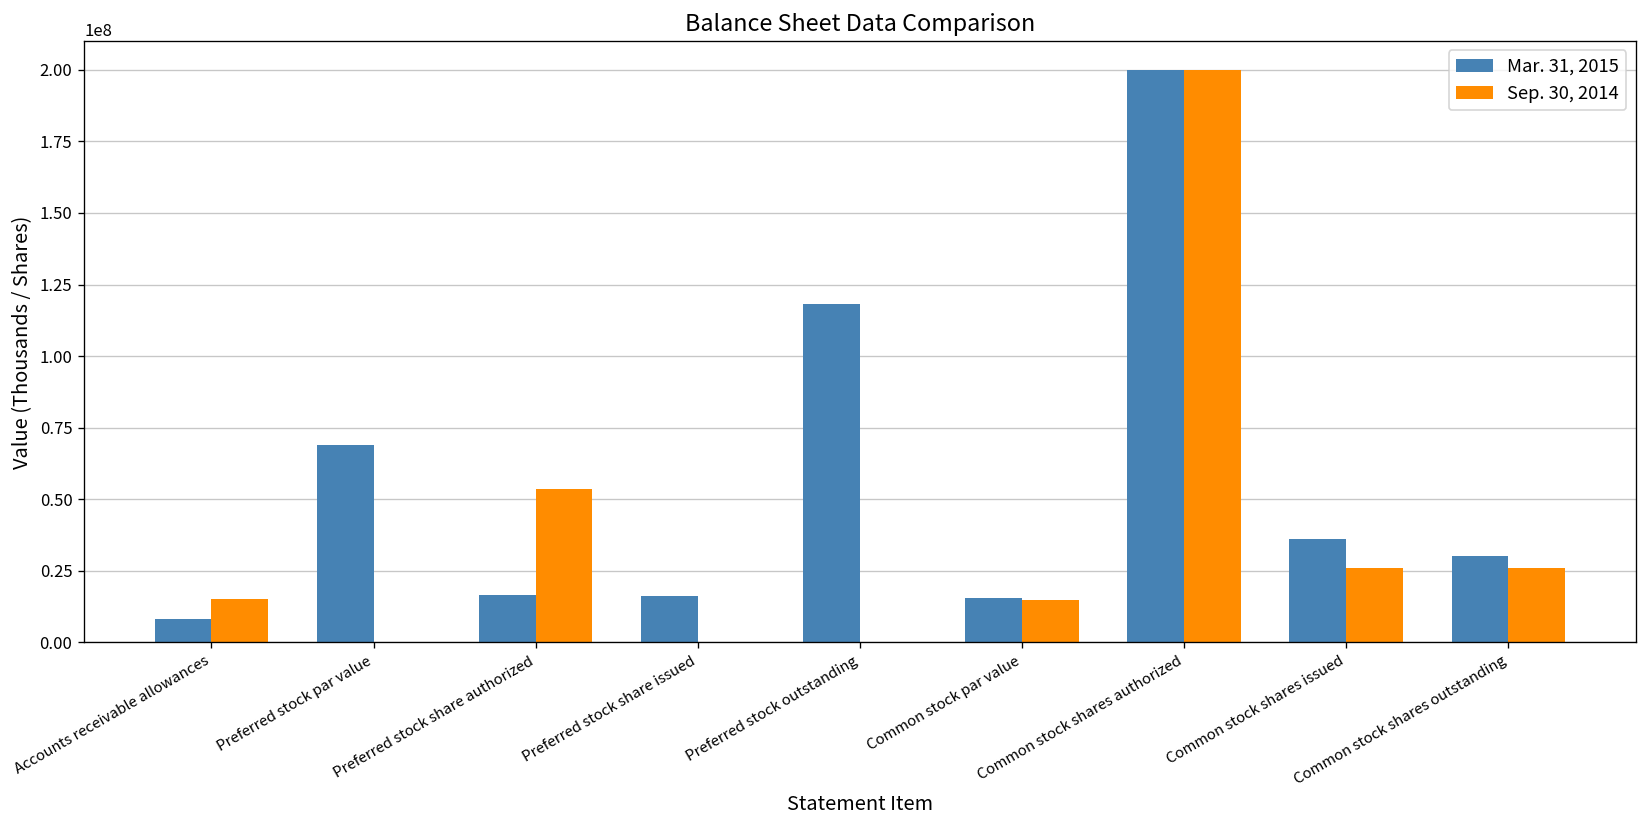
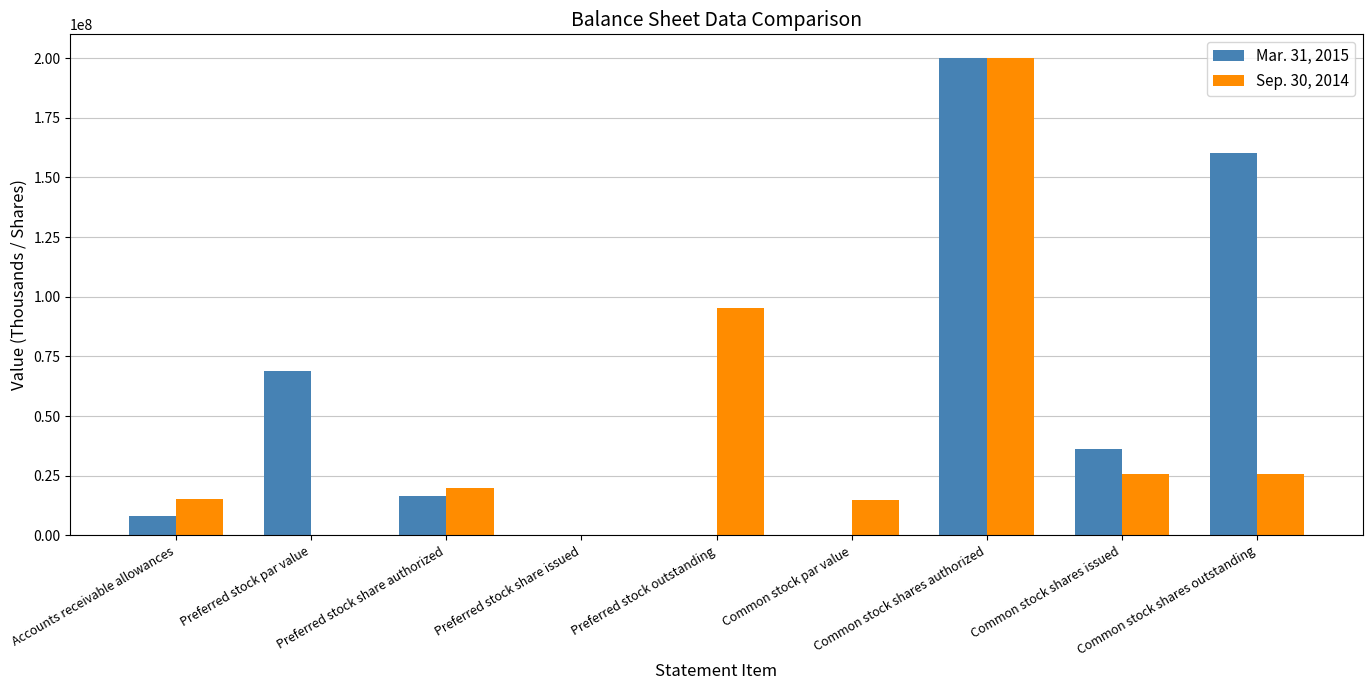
Sep. 30, 2014, Preferred stock share authorized: 54000000 -> 20000000
Mar. 31, 2015, Preferred stock share issued: 16000000 -> 0
Mar. 31, 2015, Preferred stock outstanding: 118000000 -> 0
Sep. 30, 2014, Preferred stock outstanding: 0 -> 95000000
Mar. 31, 2015, Common stock par value: 16000000 -> 0
Mar. 31, 2015, Common stock shares outstanding: 30000000 -> 160000000
